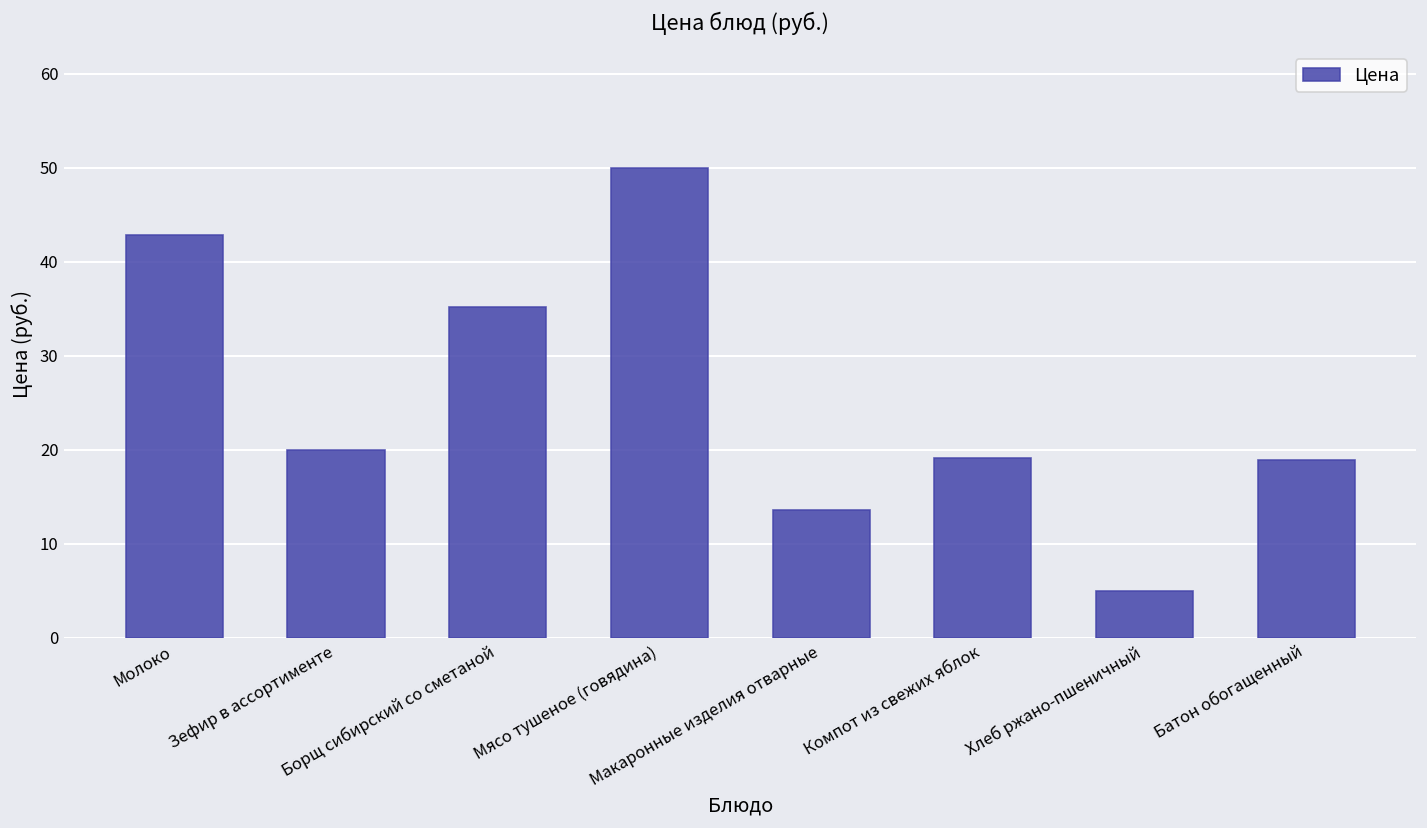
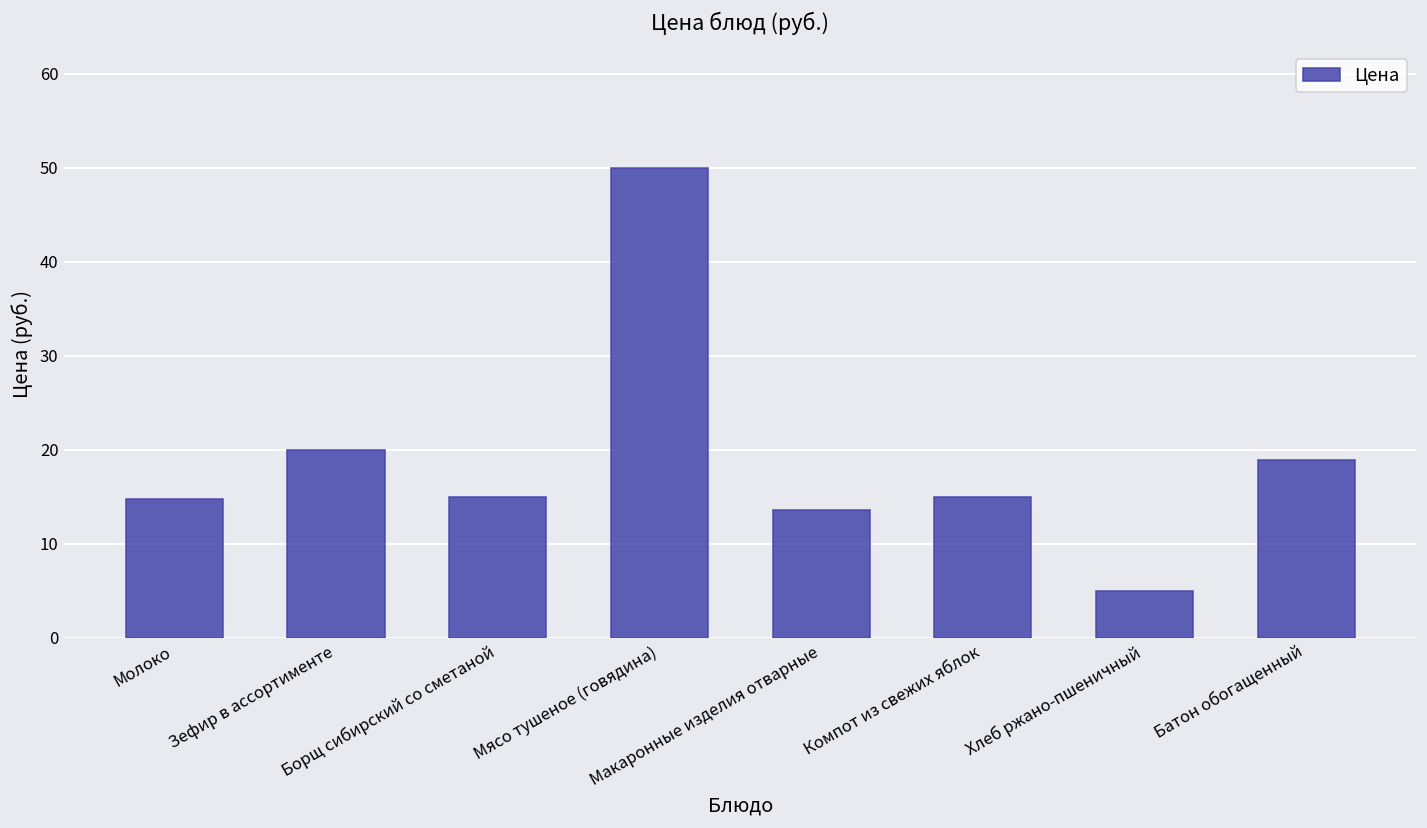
Молоко: 43 -> 15
Борщ сибирский со сметаной: 35 -> 15
Компот из свежих яблок: 19 -> 15
